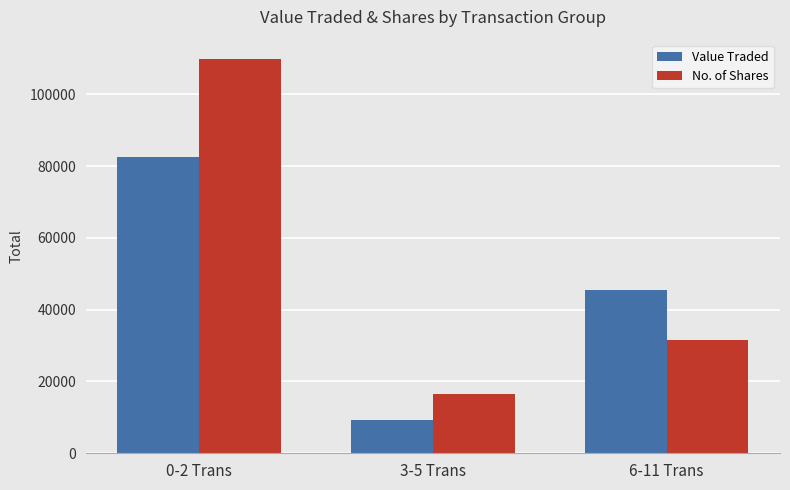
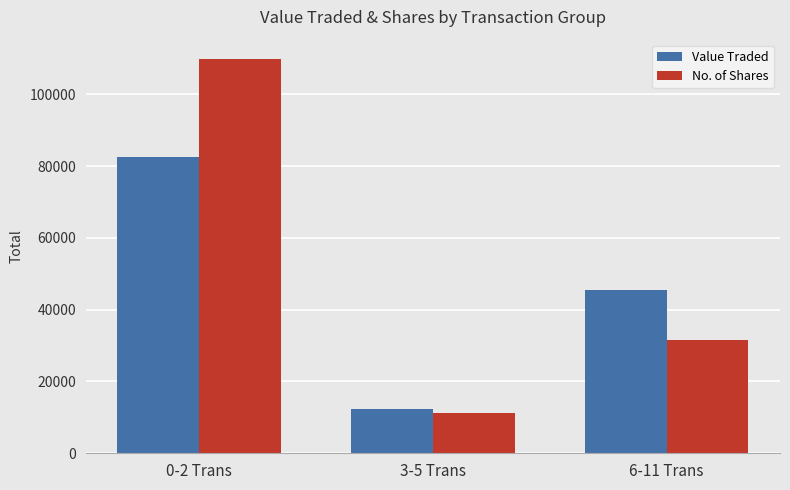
Value Traded, 3-5 Trans: 9000 -> 12000
No. of Shares, 3-5 Trans: 16000 -> 11000
